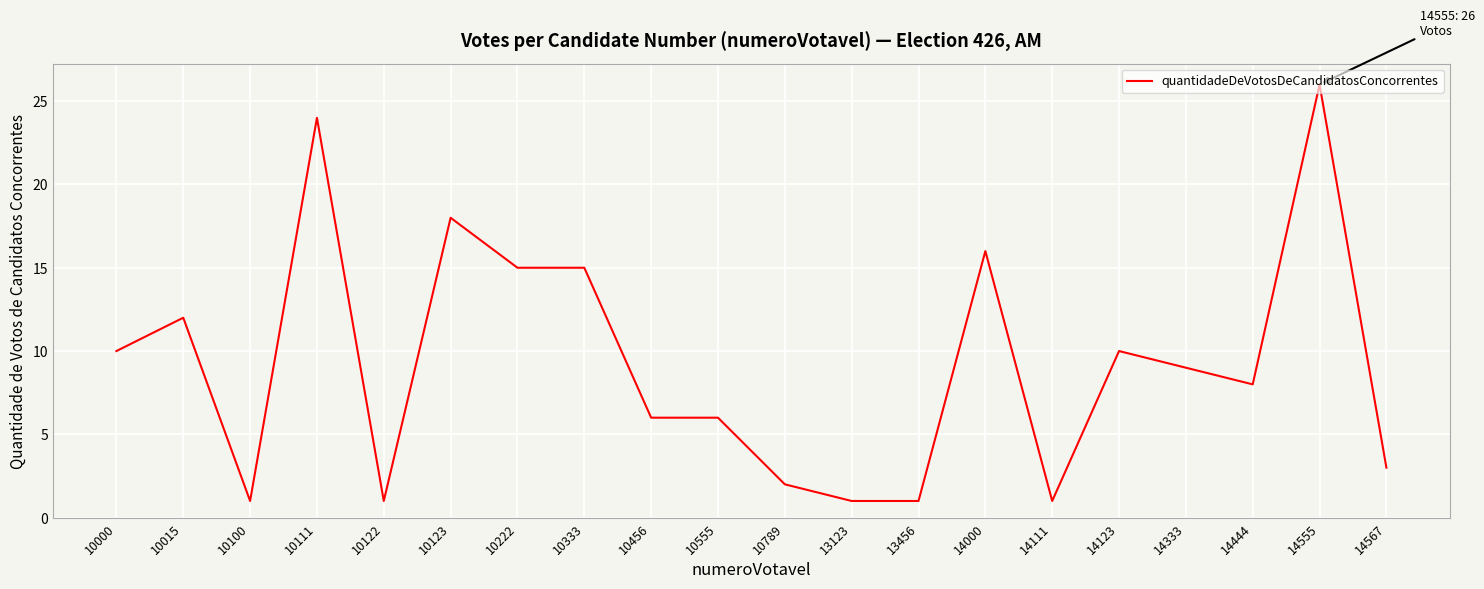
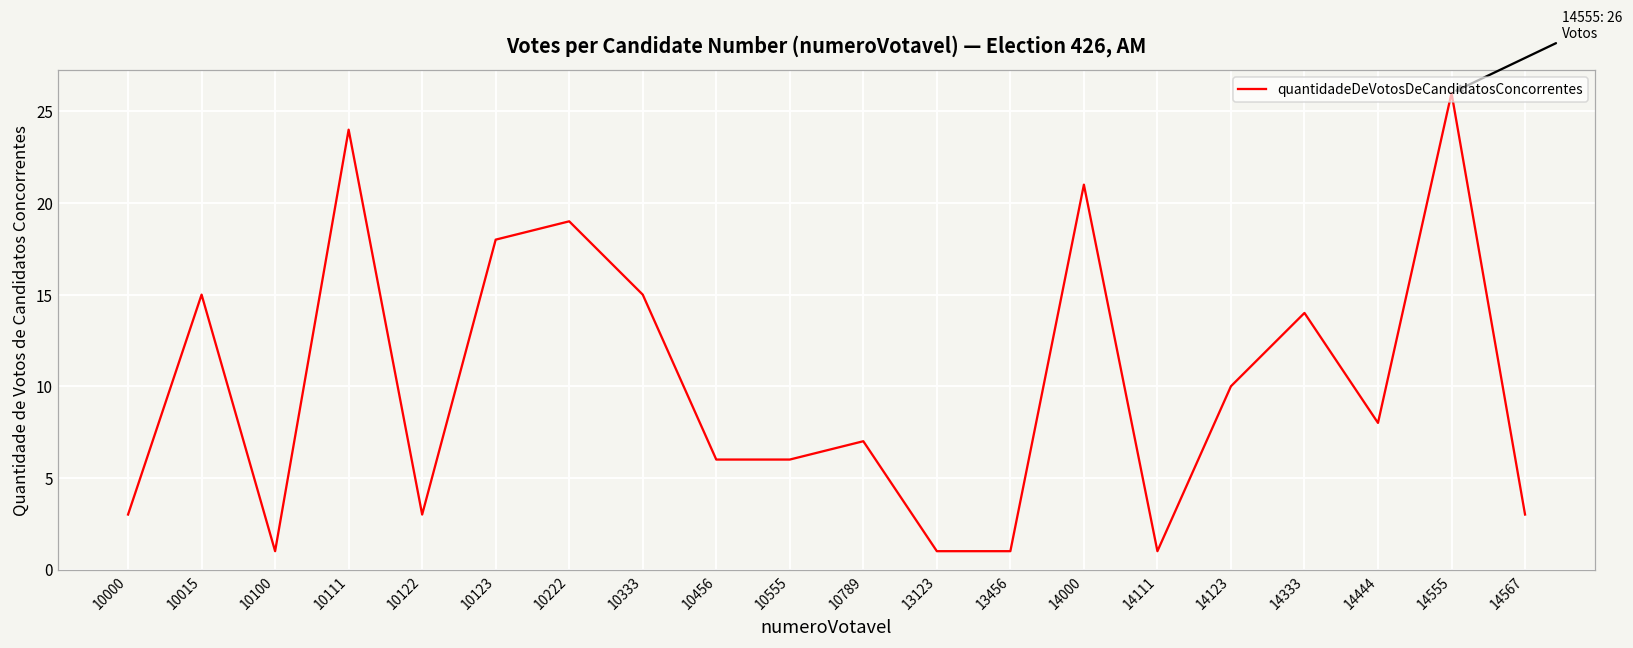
10000: 10 -> 3
10015: 12 -> 15
10122: 1 -> 3
10222: 15 -> 19
10789: 2 -> 7
14000: 16 -> 21
14333: 9 -> 14
